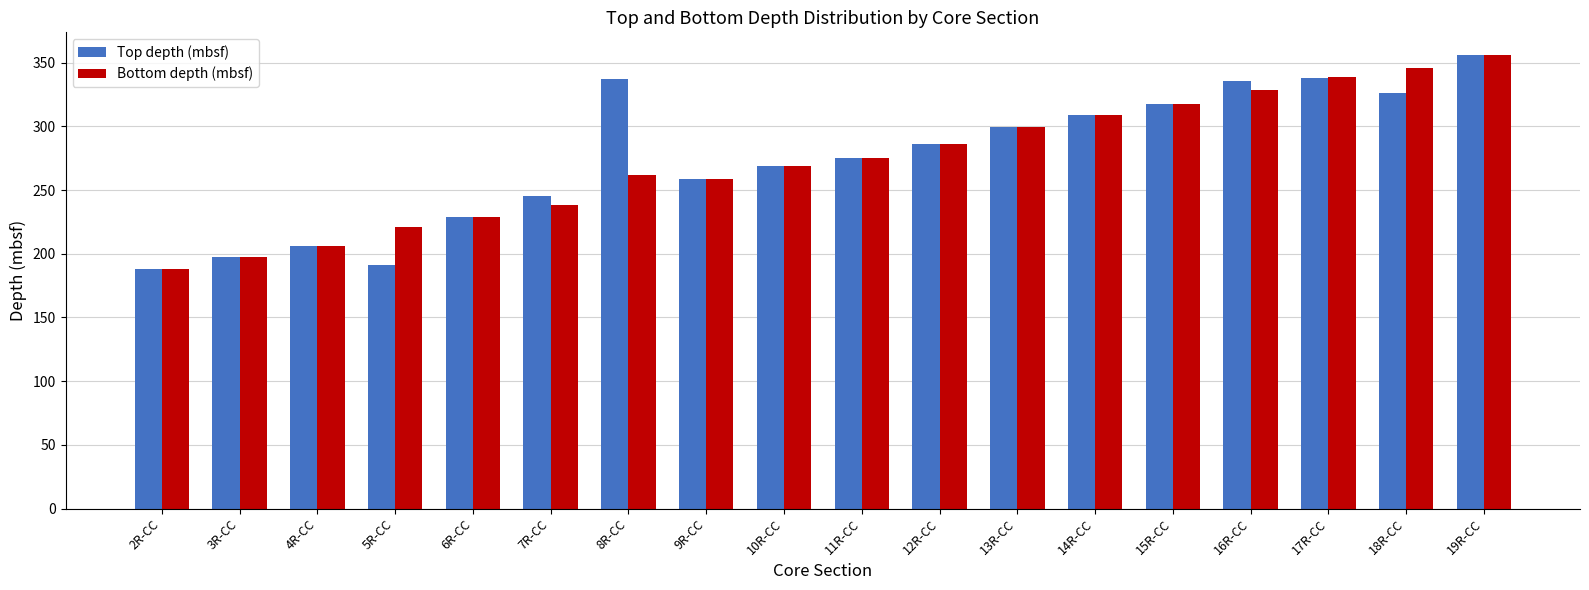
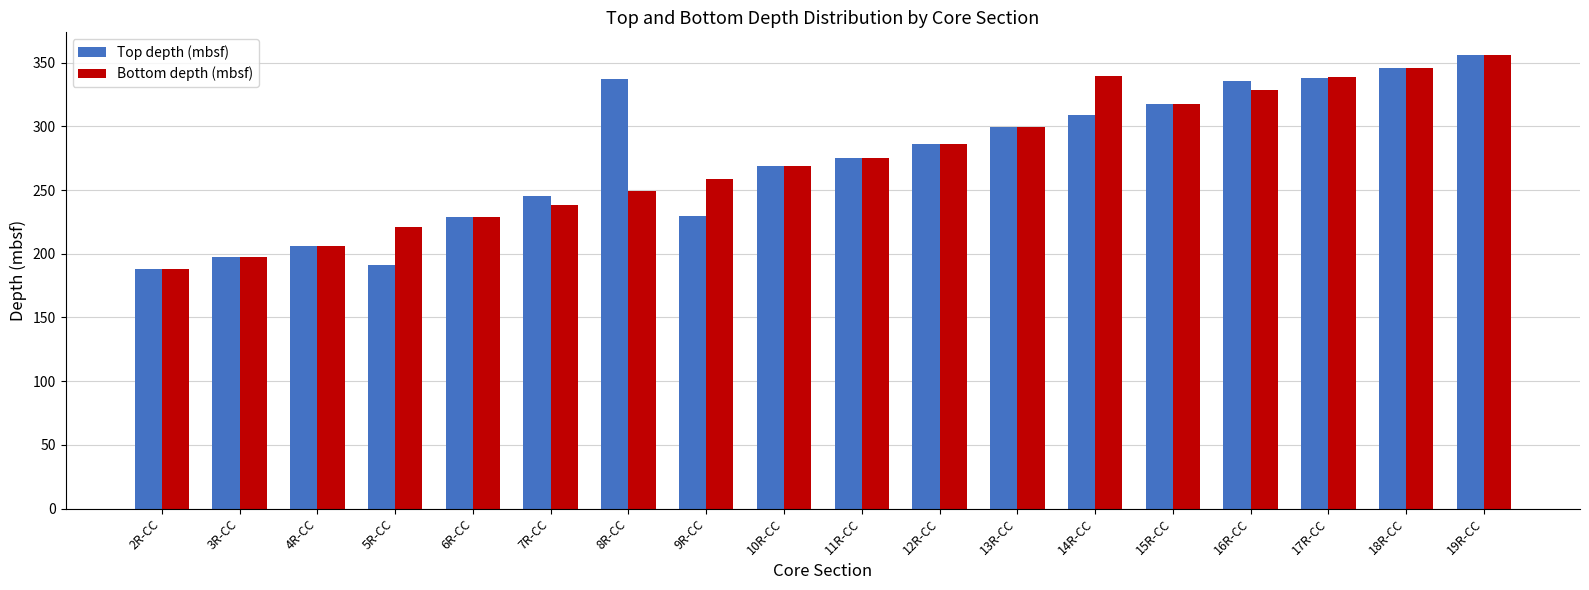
Bottom depth (mbsf), 8R-CC: 262 -> 249
Top depth (mbsf), 9R-CC: 259 -> 229
Bottom depth (mbsf), 14R-CC: 309 -> 339
Top depth (mbsf), 18R-CC: 326 -> 346
